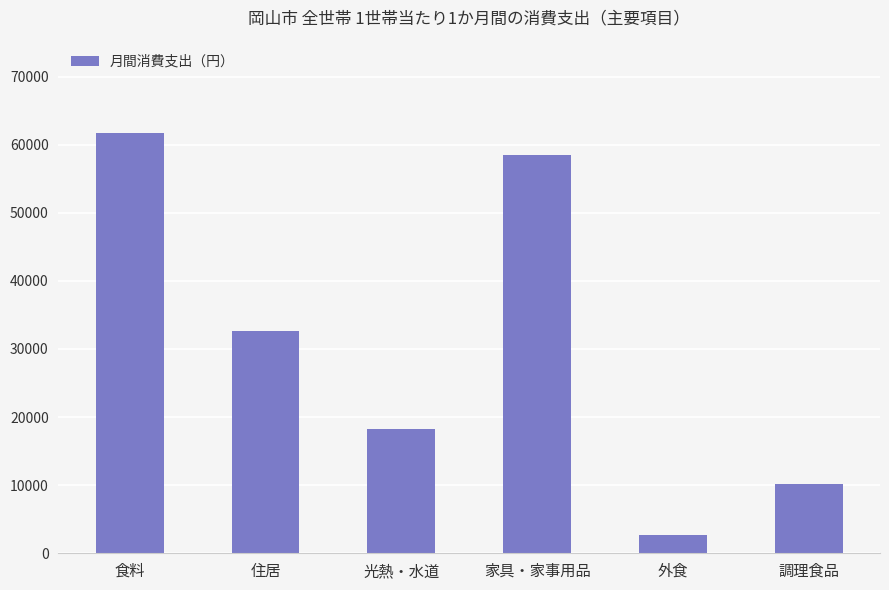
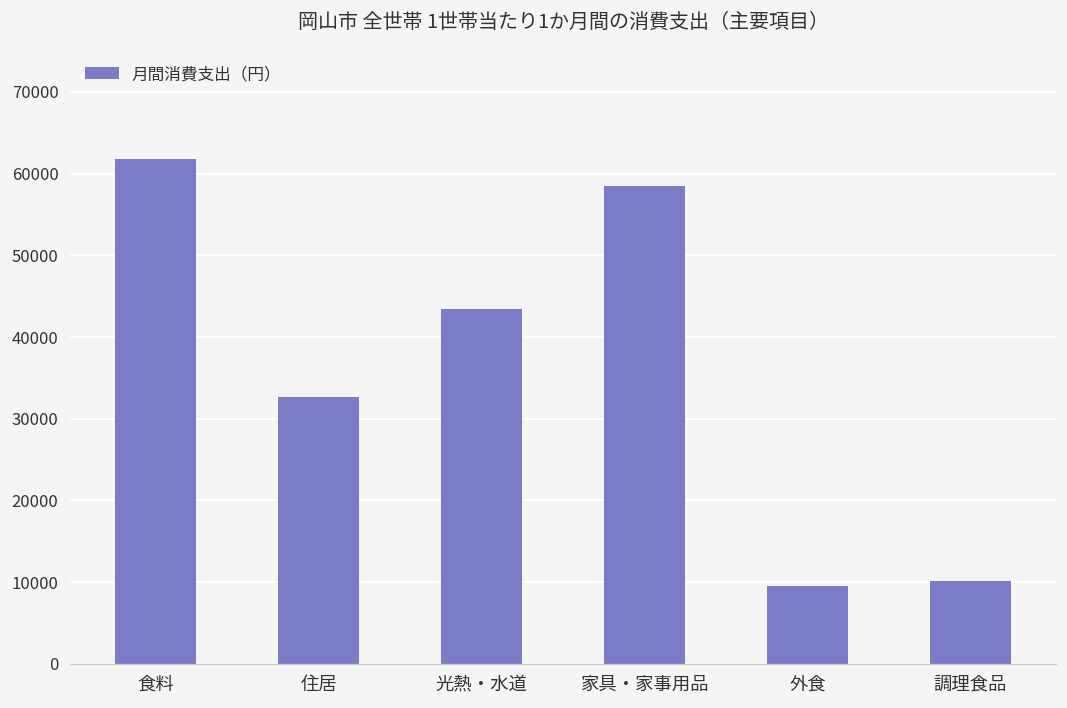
光熱・水道: 18000 -> 43000
外食: 3000 -> 10000
